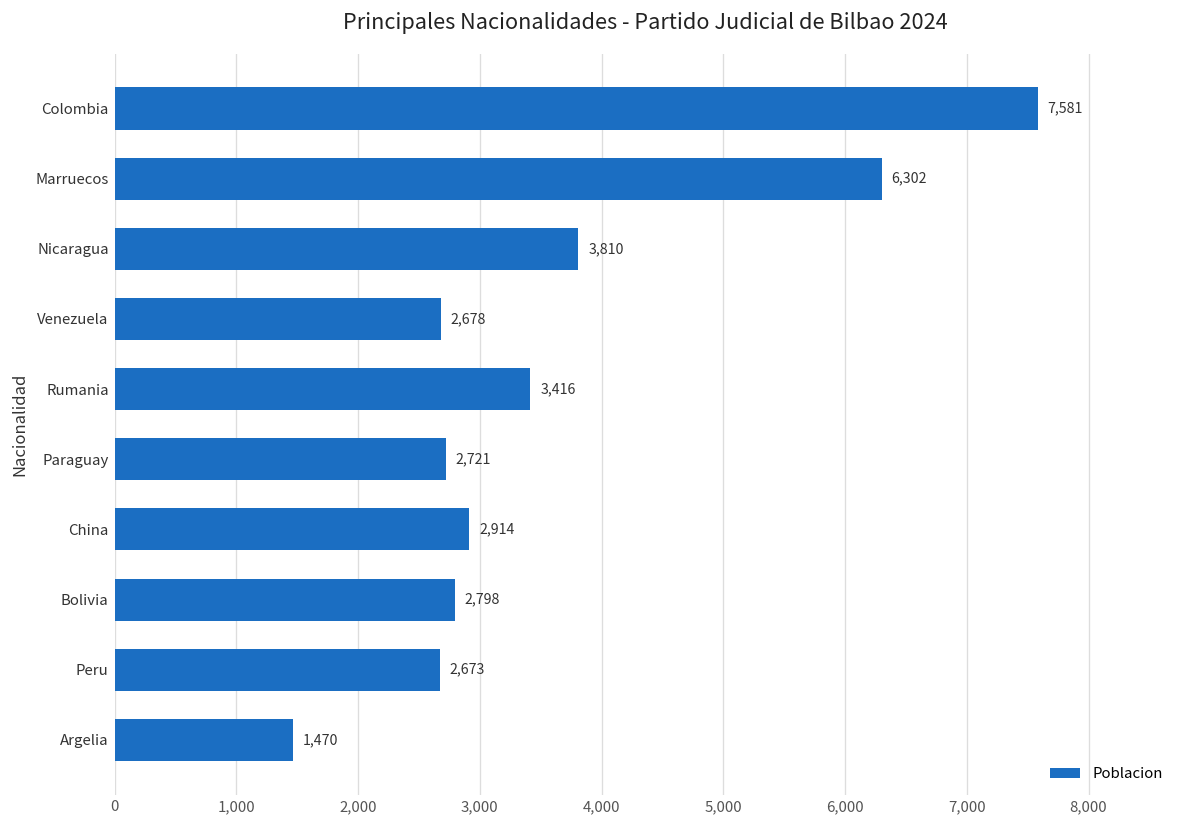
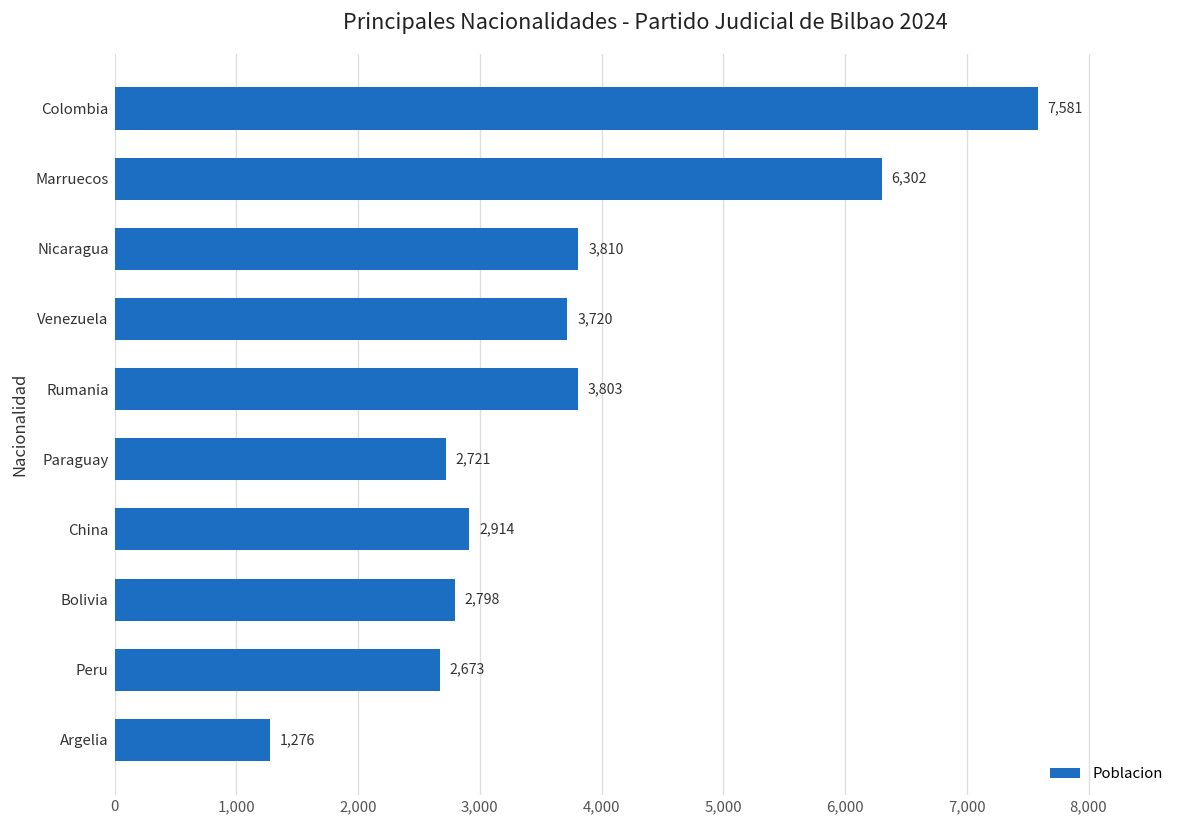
Venezuela: 2,678 -> 3,720
Rumania: 3,416 -> 3,803
Argelia: 1,470 -> 1,276
